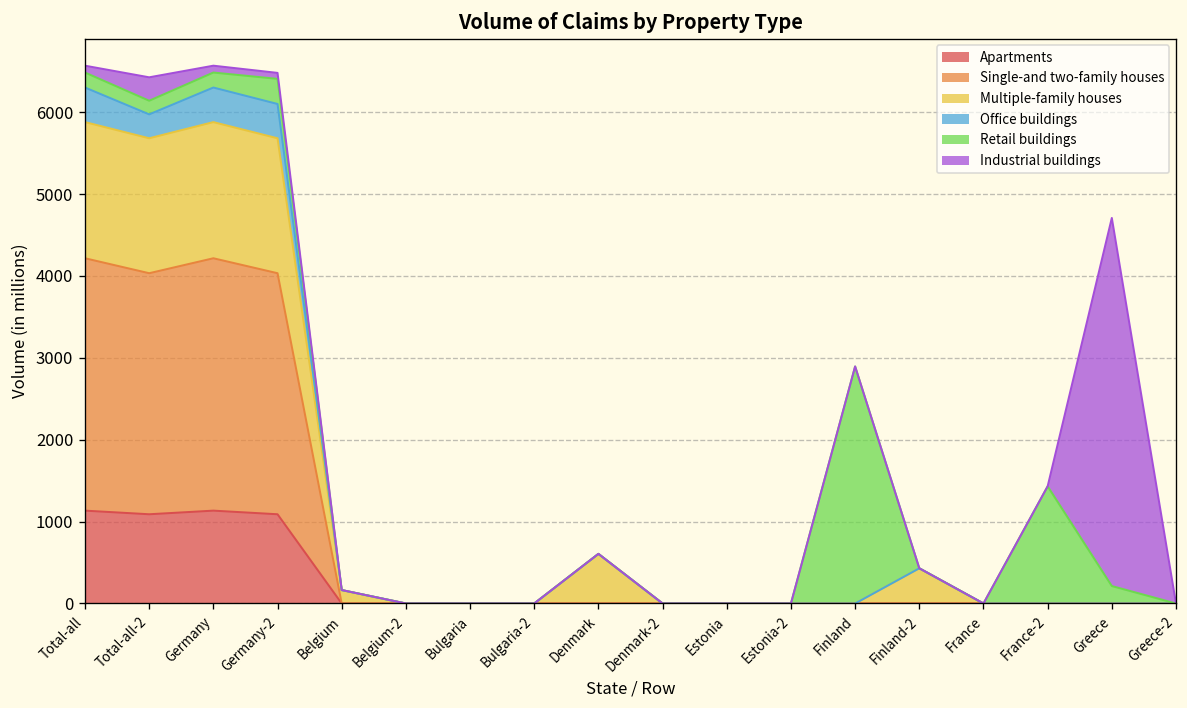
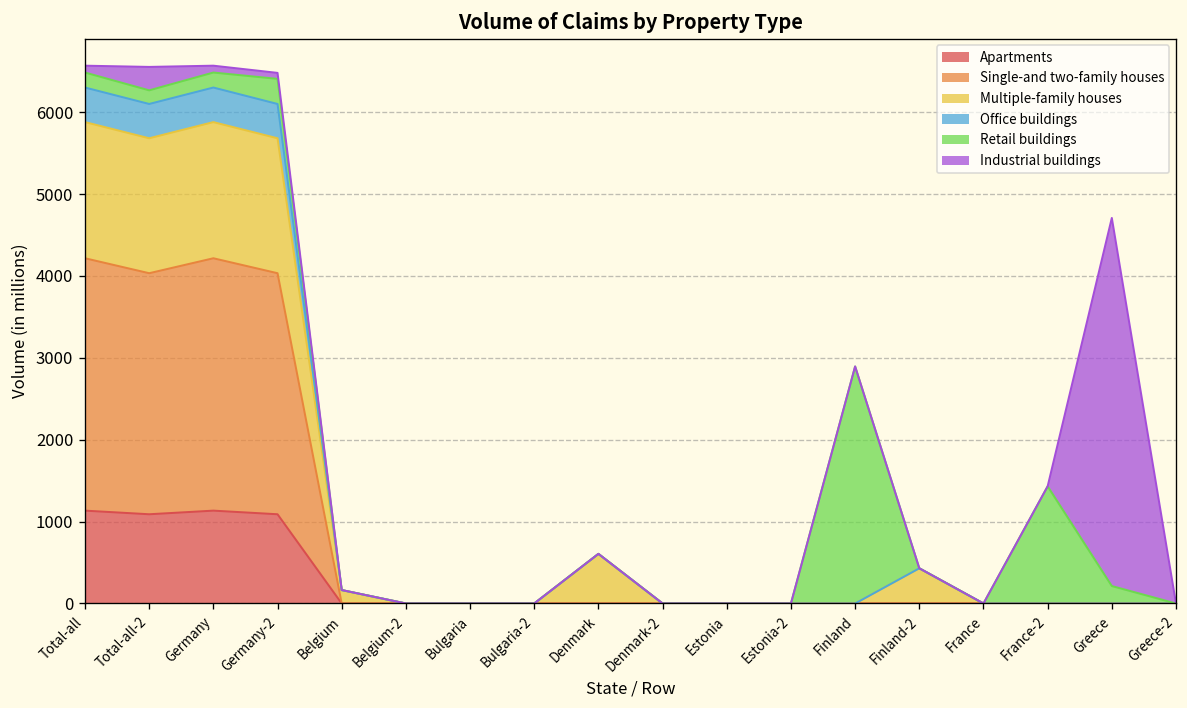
Office buildings, Total-all-2: 300 -> 400
